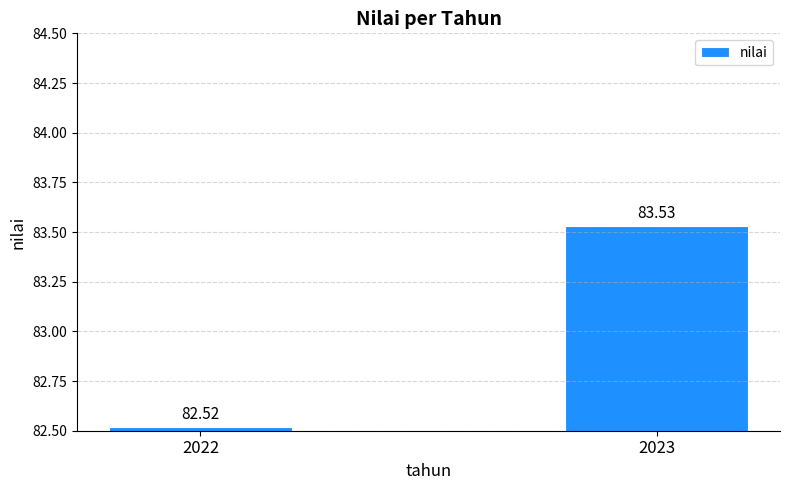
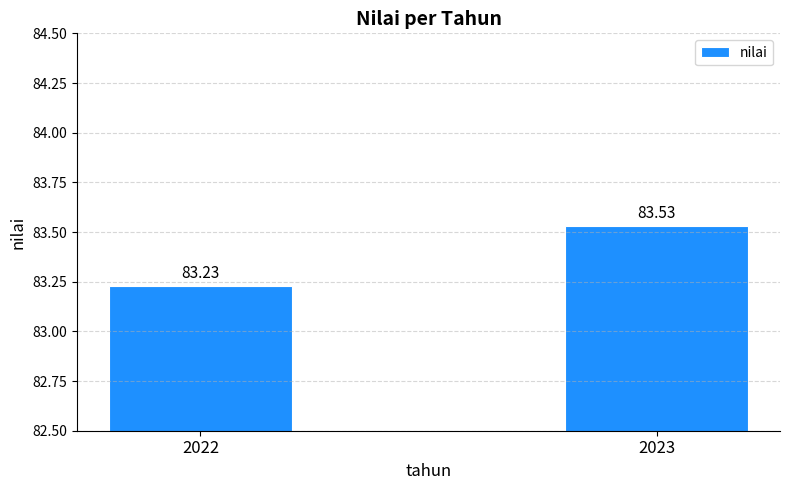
2022: 82.52 -> 83.23
